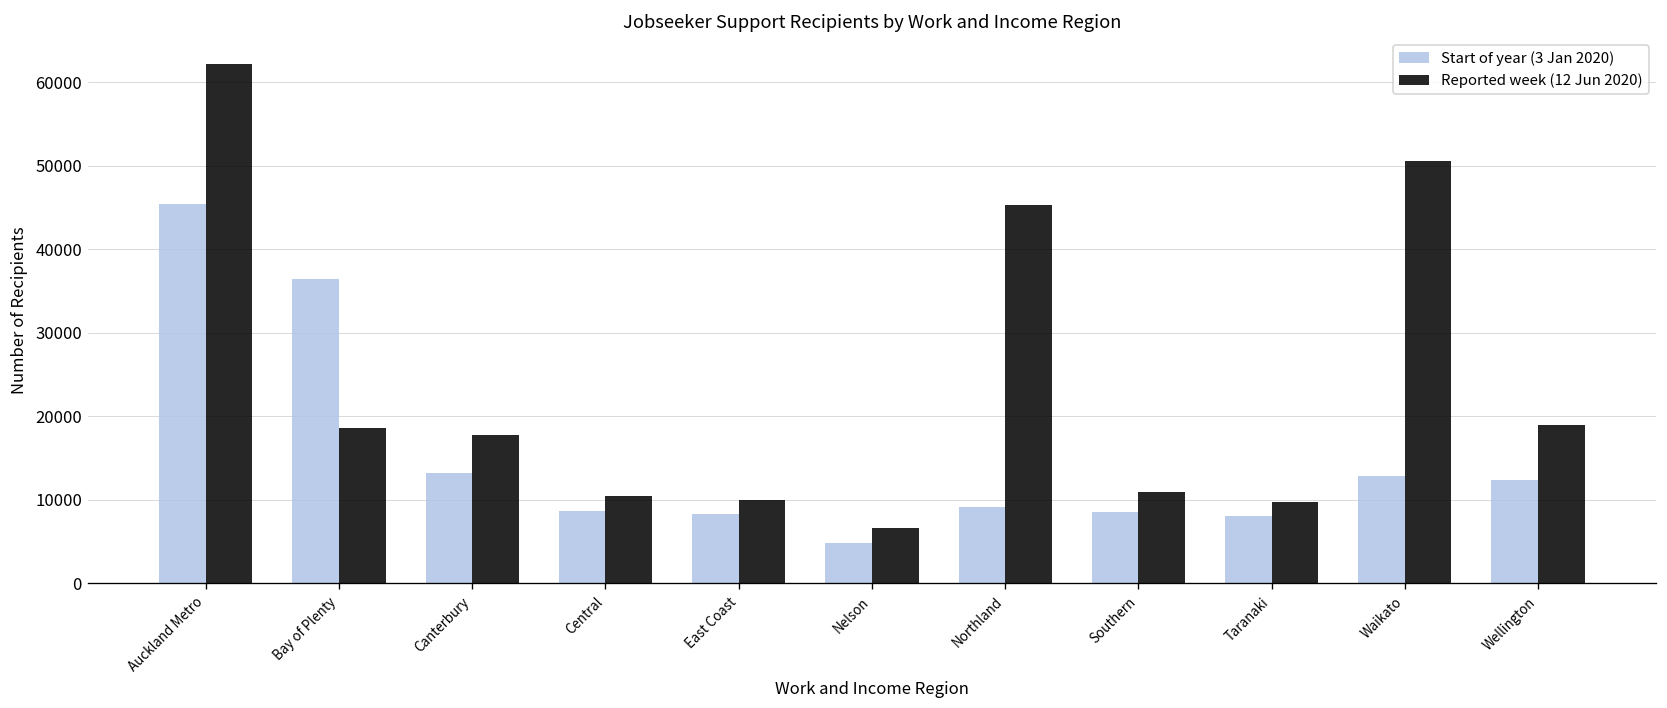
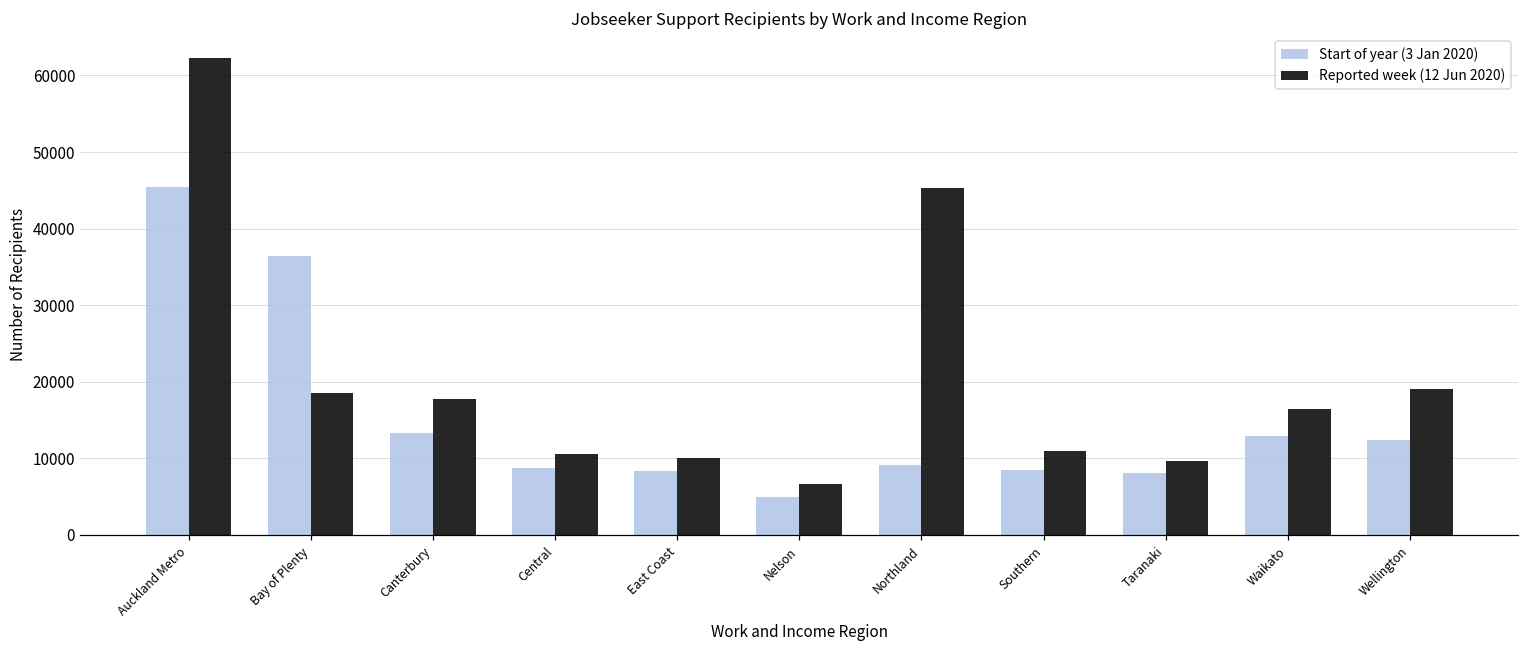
Reported week (12 Jun 2020), Waikato: 51000 -> 16000
